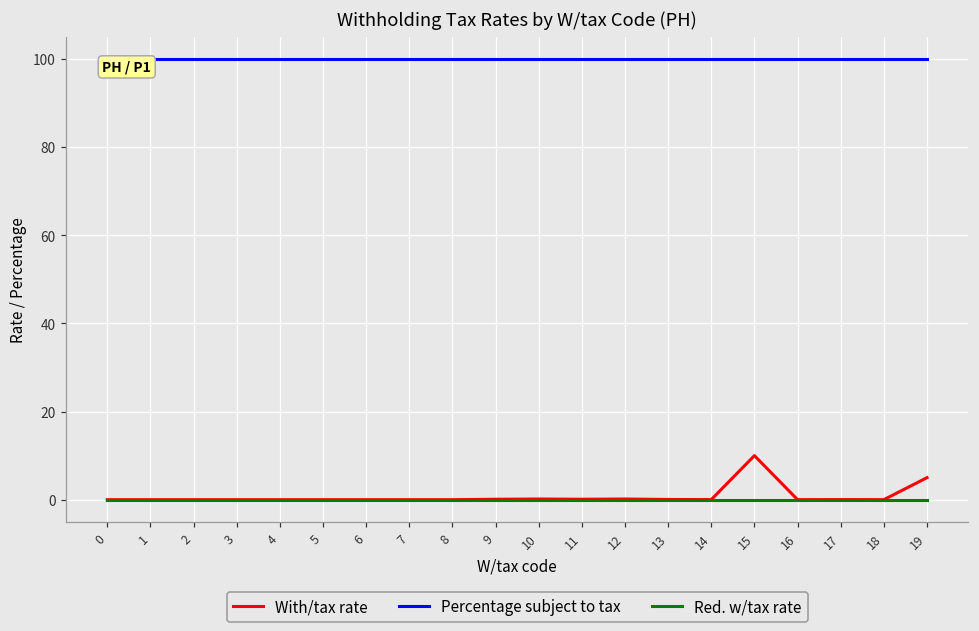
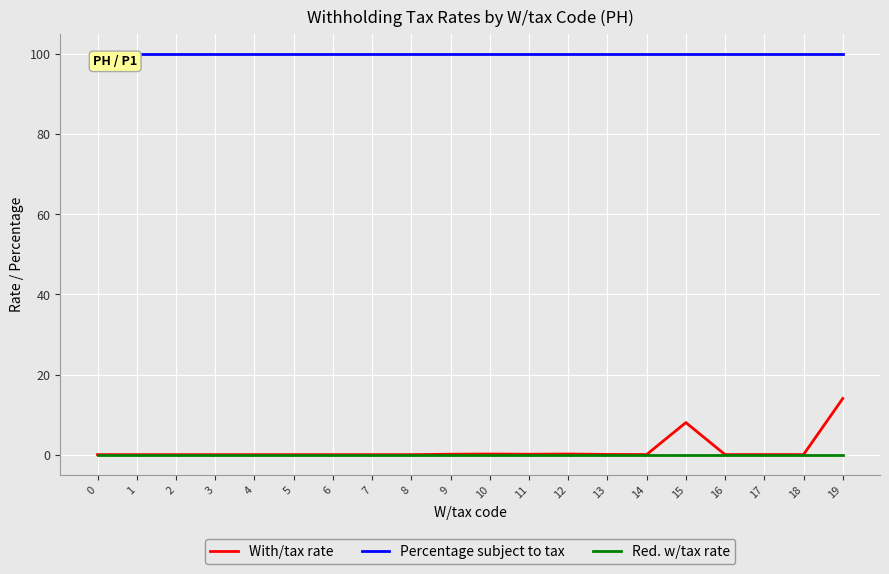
With/tax rate, 15: 10 -> 8
With/tax rate, 19: 5 -> 14
